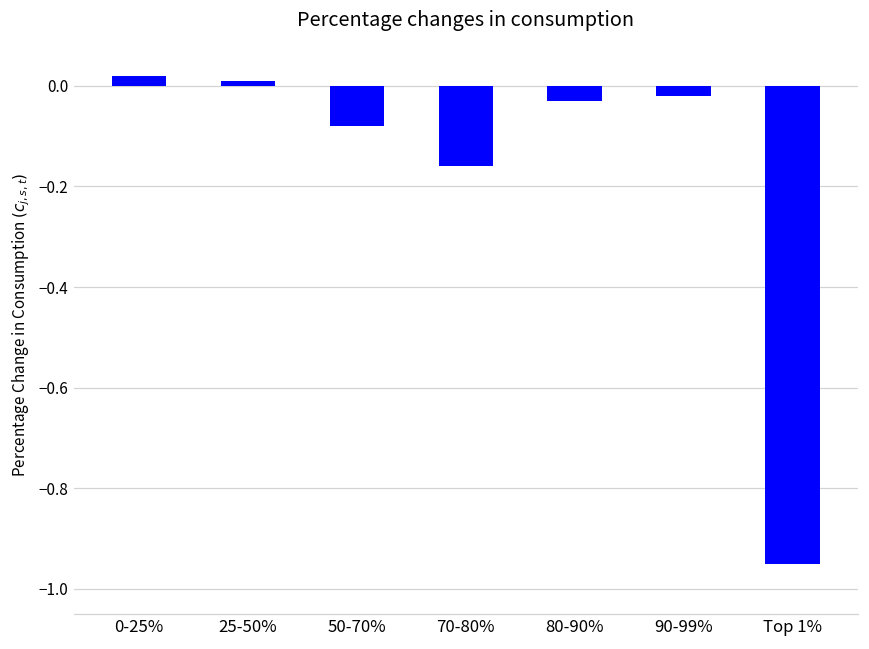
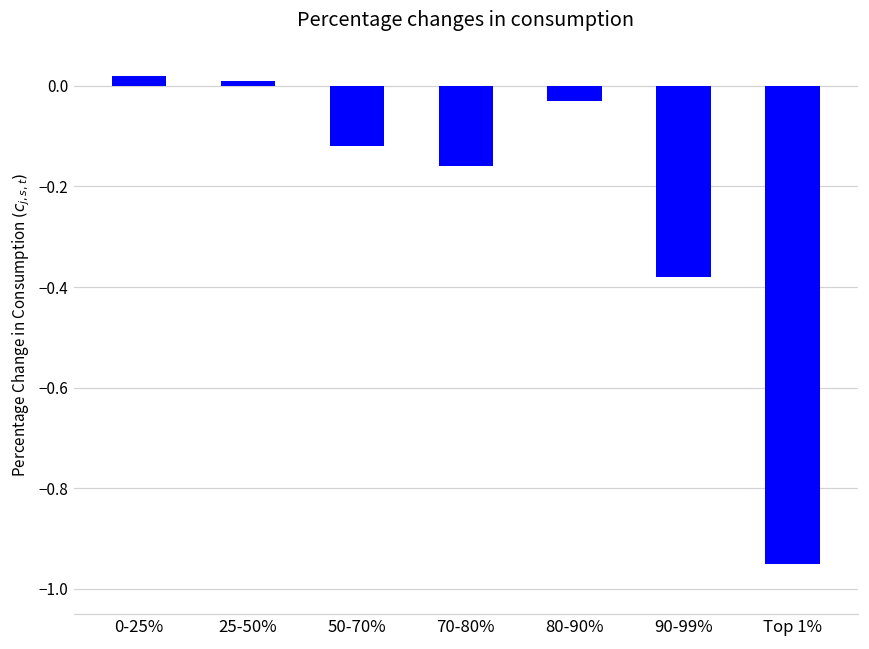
50-70%: -0.08 -> -0.12
90-99%: -0.02 -> -0.38
